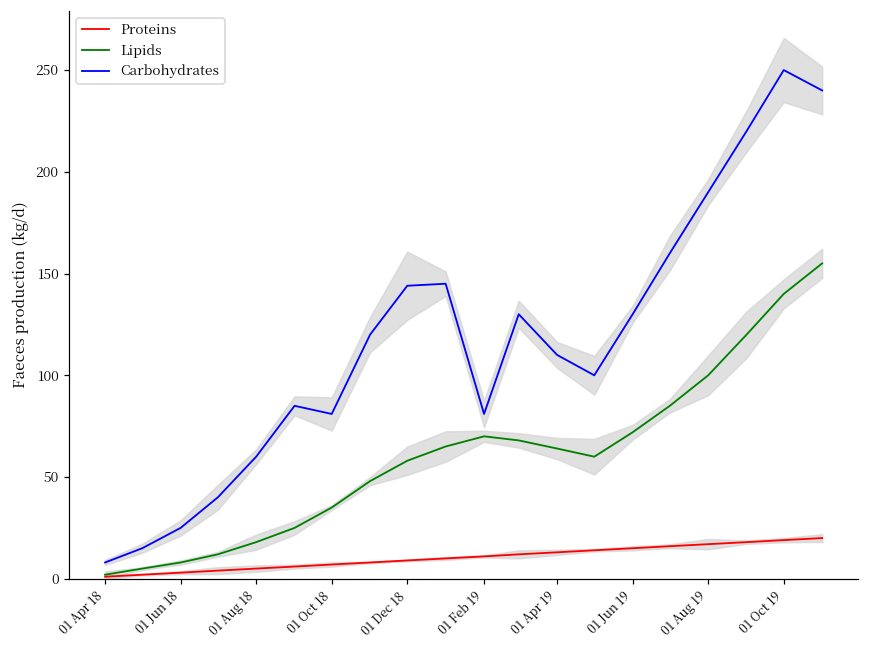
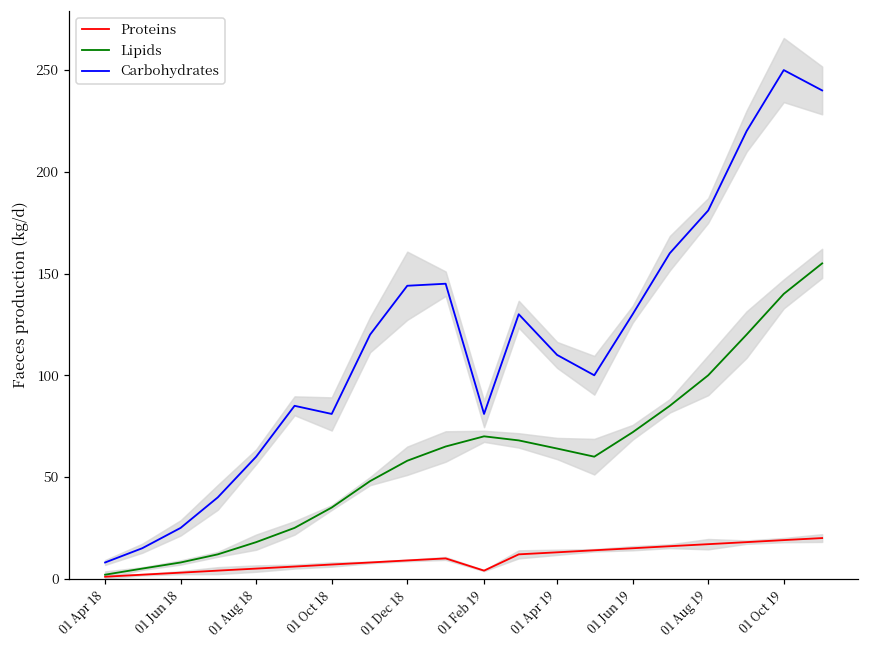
Proteins, 01 Feb 19: 11 -> 4
Carbohydrates, 01 Aug 19: 190 -> 181
